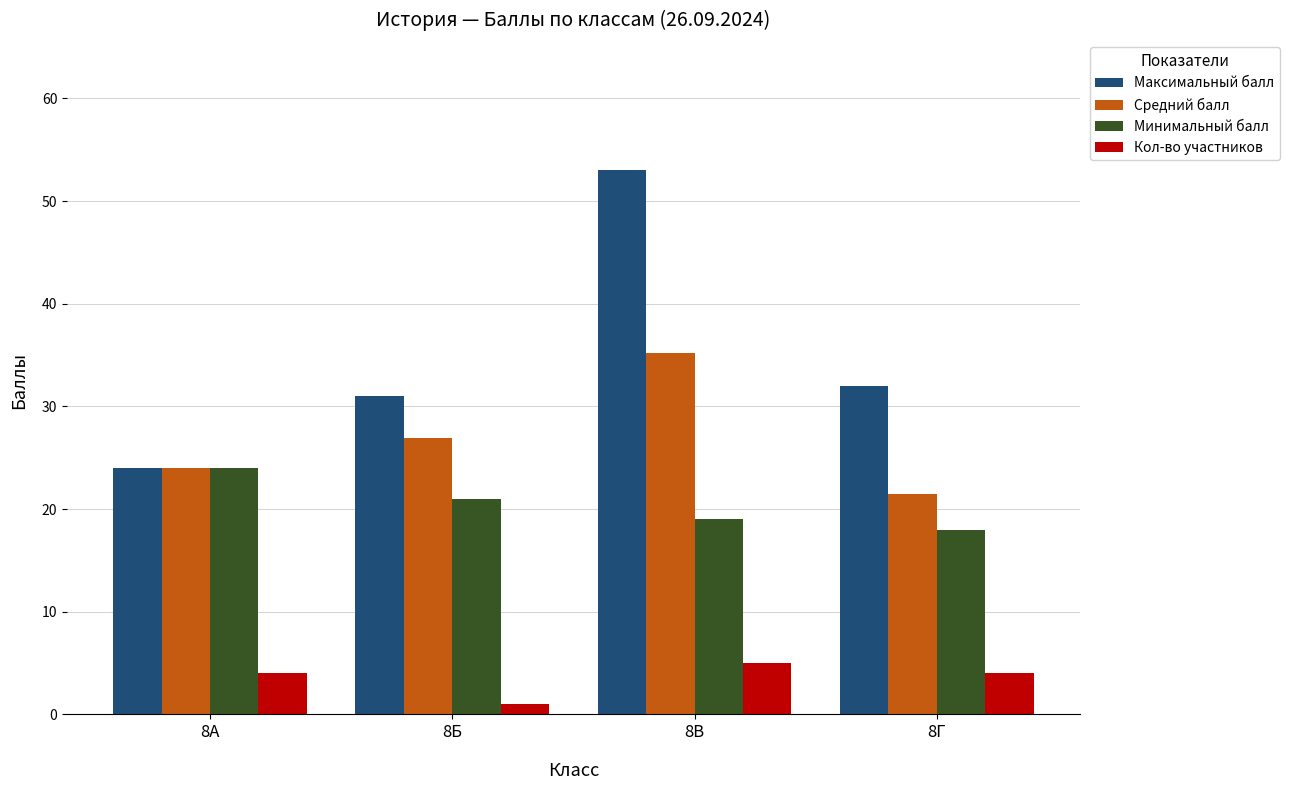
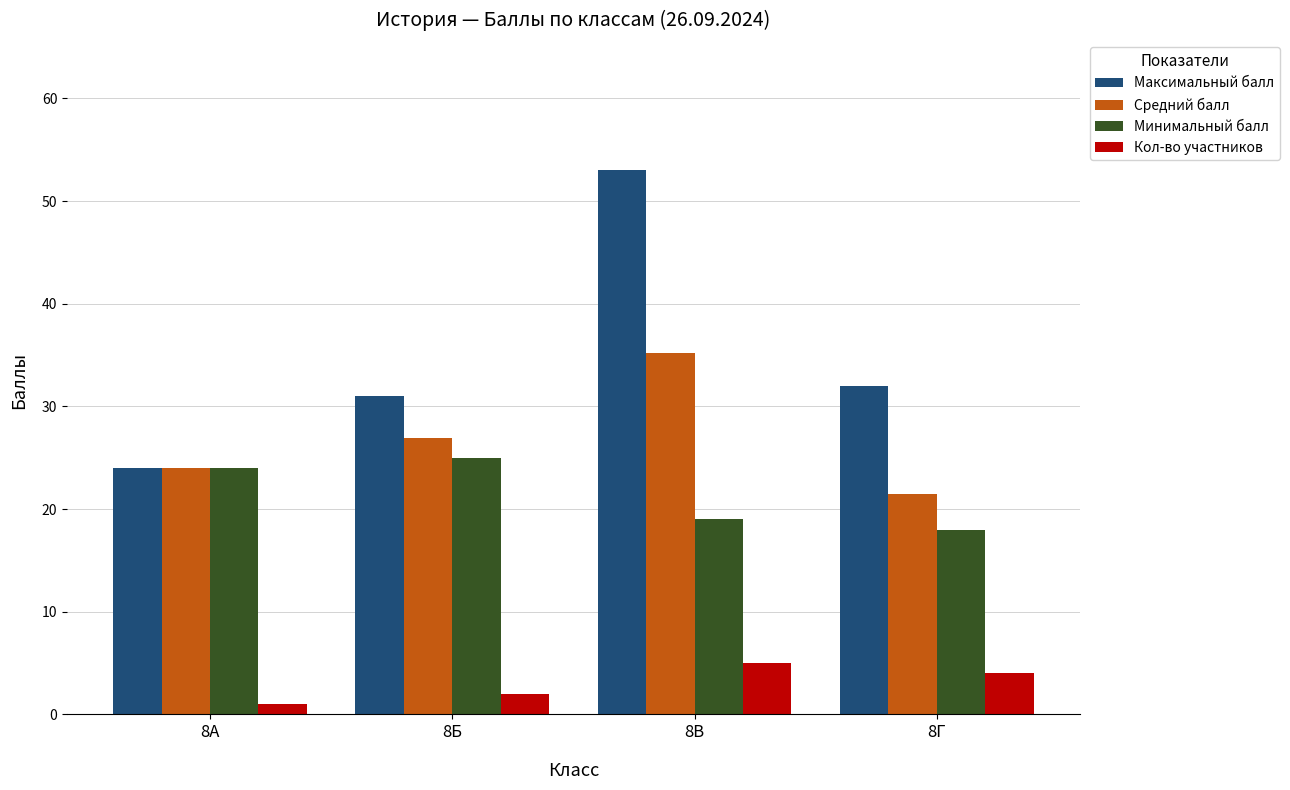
Кол-во участников, 8А: 4 -> 1
Минимальный балл, 8Б: 21 -> 25
Кол-во участников, 8Б: 1 -> 2
